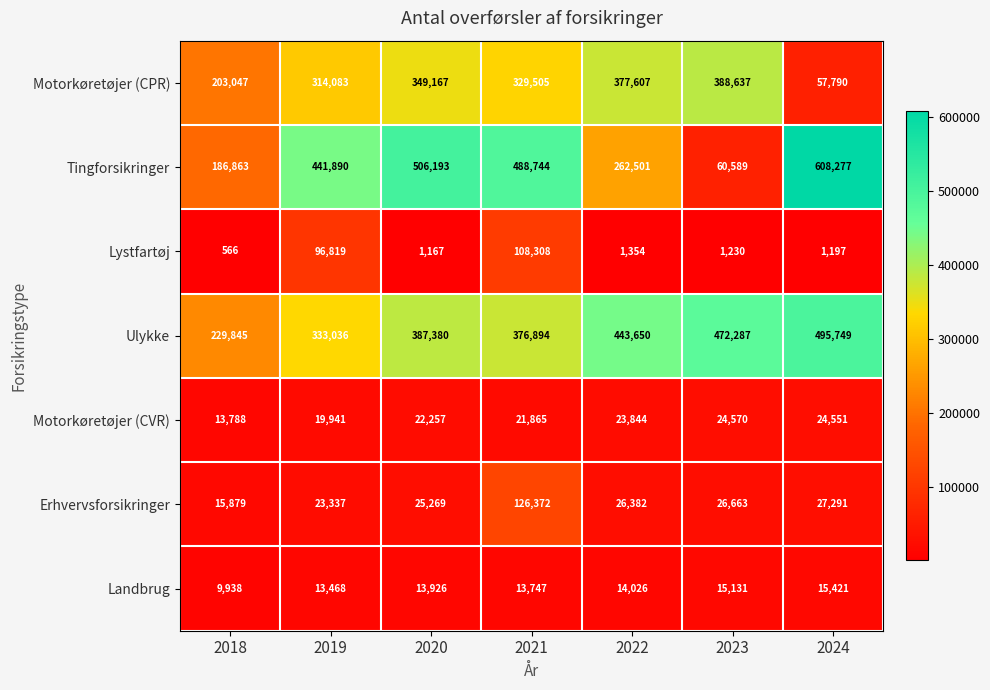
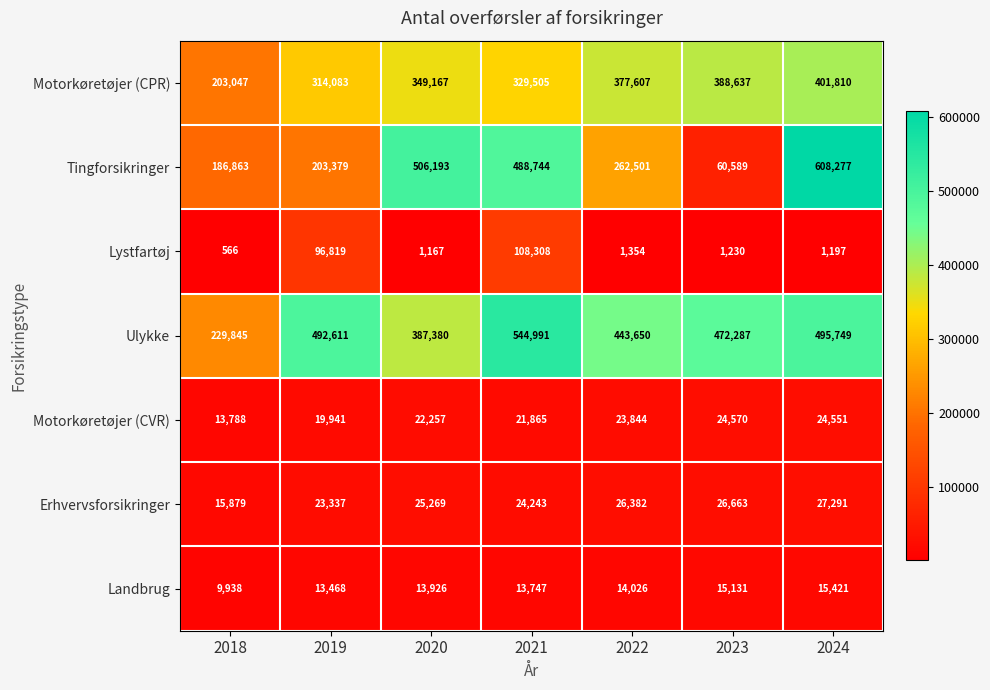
Motorkøretøjer (CPR), 2024: 57,790 -> 401,810
Tingforsikringer, 2019: 441,890 -> 203,379
Ulykke, 2019: 333,036 -> 492,611
Ulykke, 2021: 376,894 -> 544,991
Erhvervsforsikringer, 2021: 126,372 -> 24,243
